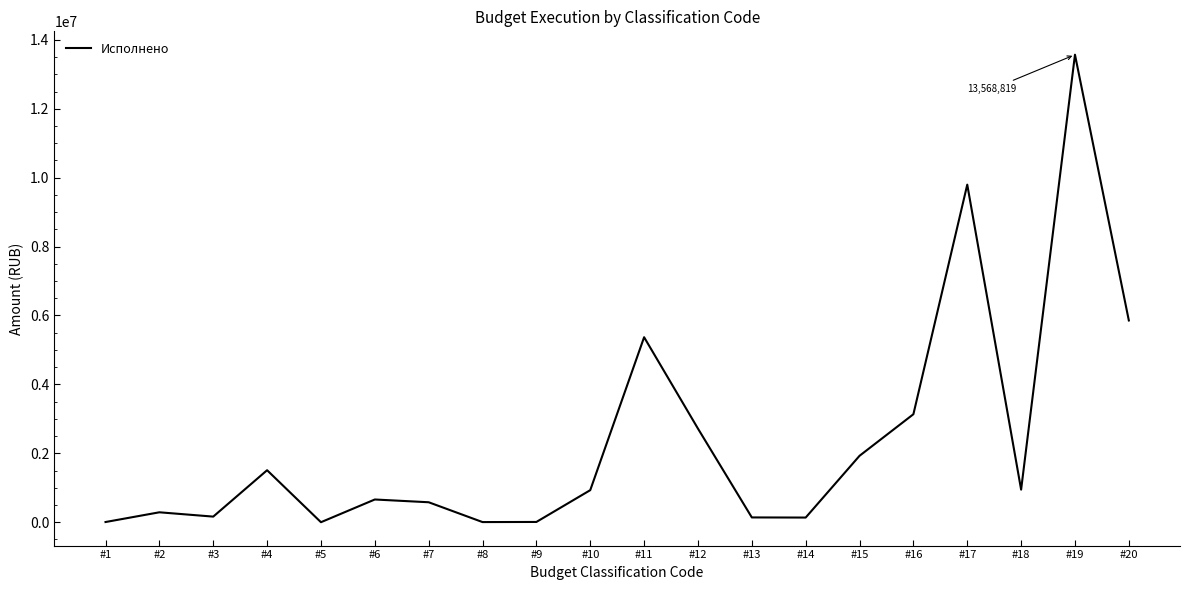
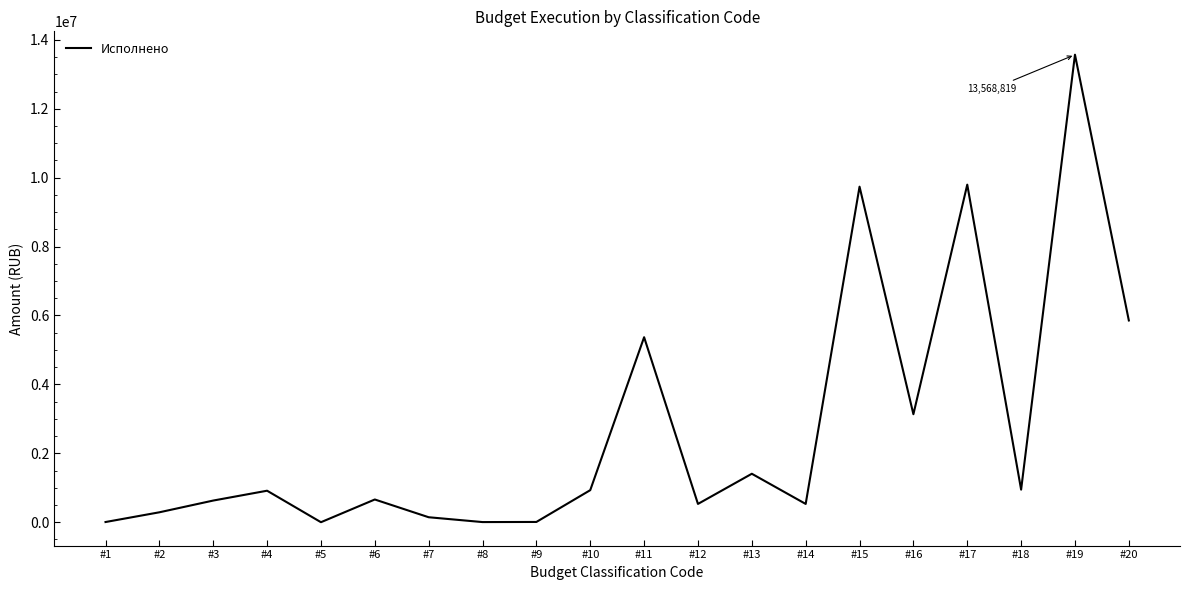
#3: 200000 -> 600000
#4: 1500000 -> 900000
#7: 600000 -> 100000
#12: 2700000 -> 500000
#13: 100000 -> 1400000
#14: 100000 -> 500000
#15: 1900000 -> 9700000
